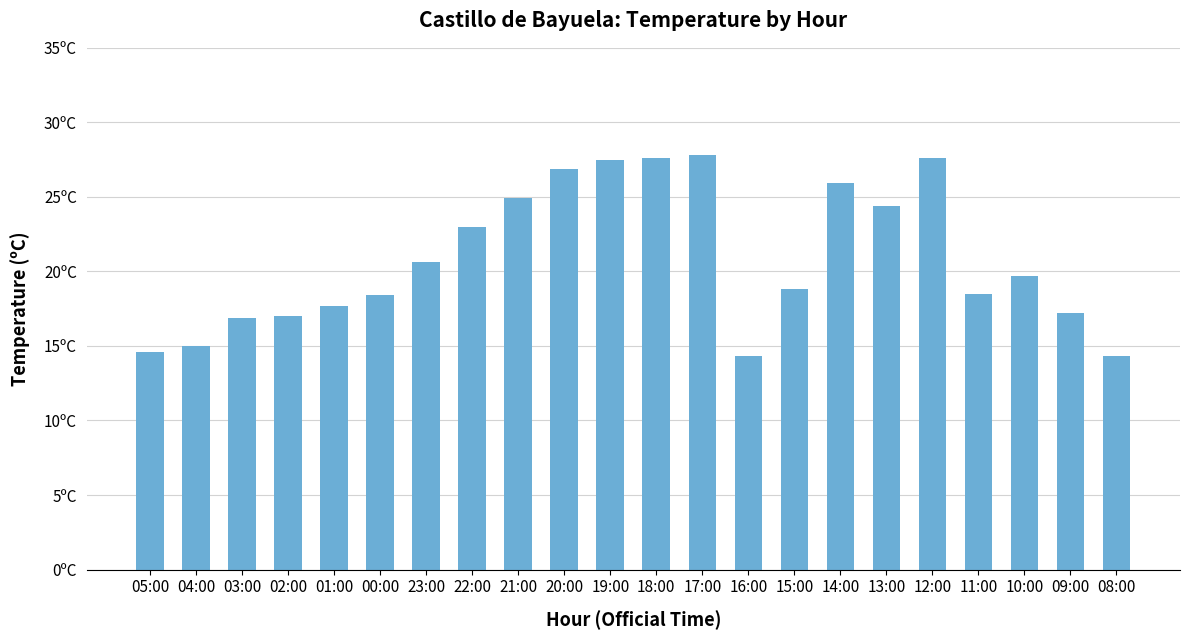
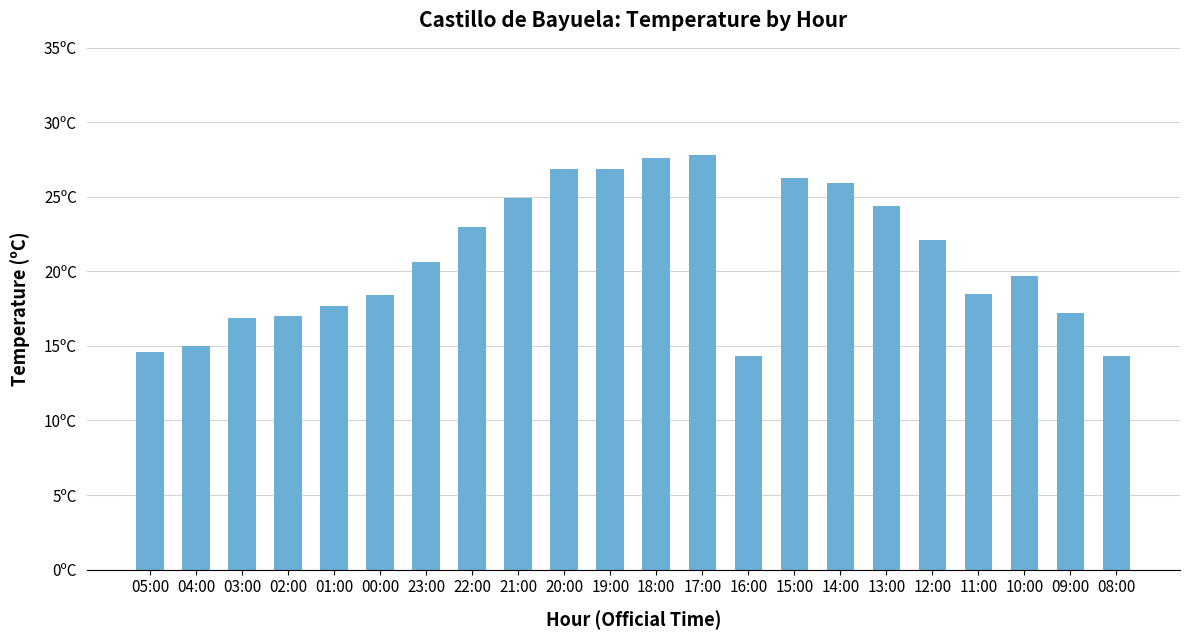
19:00: 27.5ºC -> 26.9ºC
15:00: 18.8ºC -> 26.3ºC
12:00: 27.6ºC -> 22.1ºC
